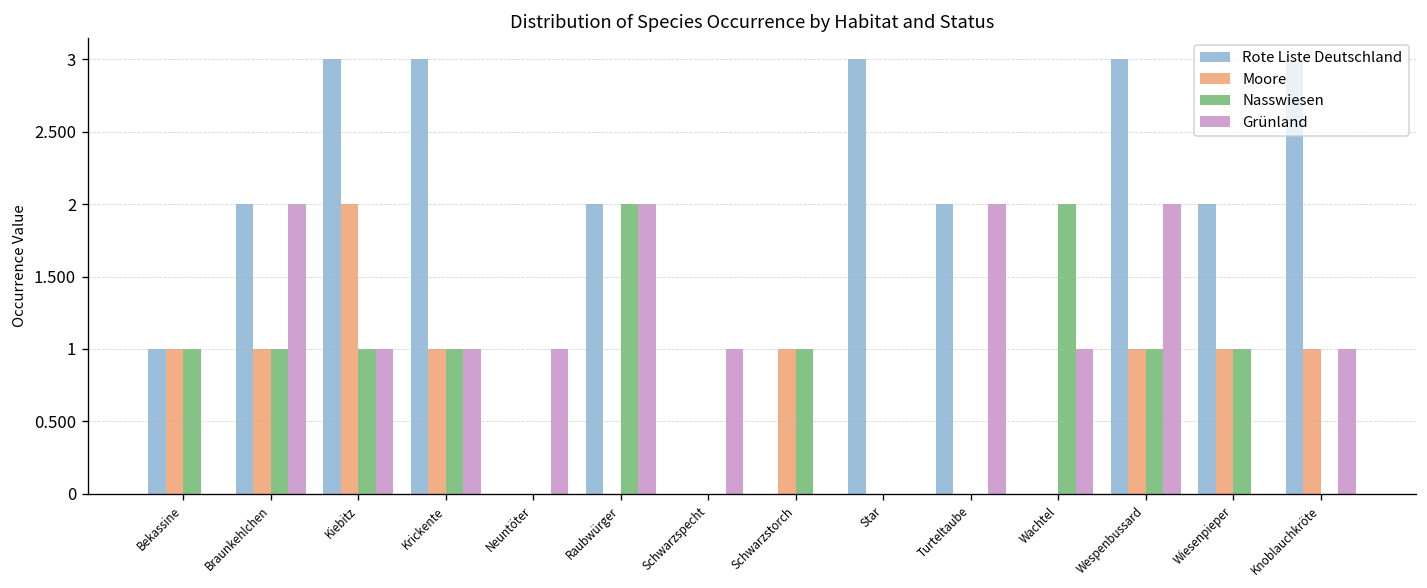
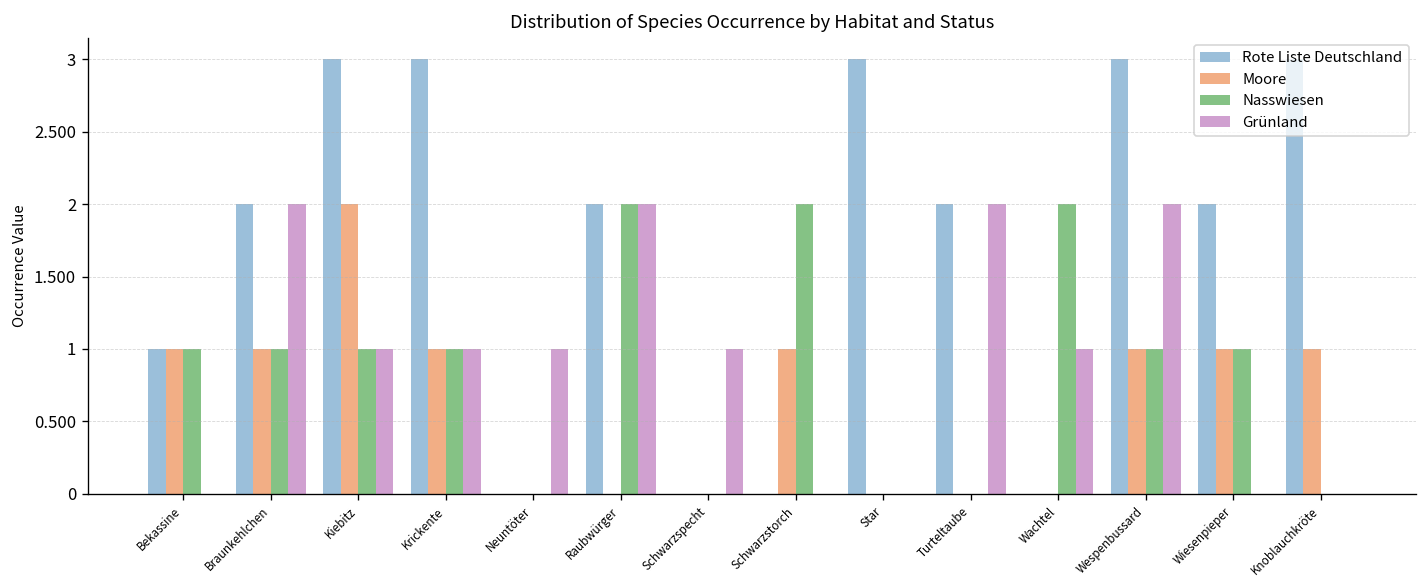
Nasswiesen, Schwarzstorch: 1 -> 2
Grünland, Knoblauchkröte: 1 -> 0
